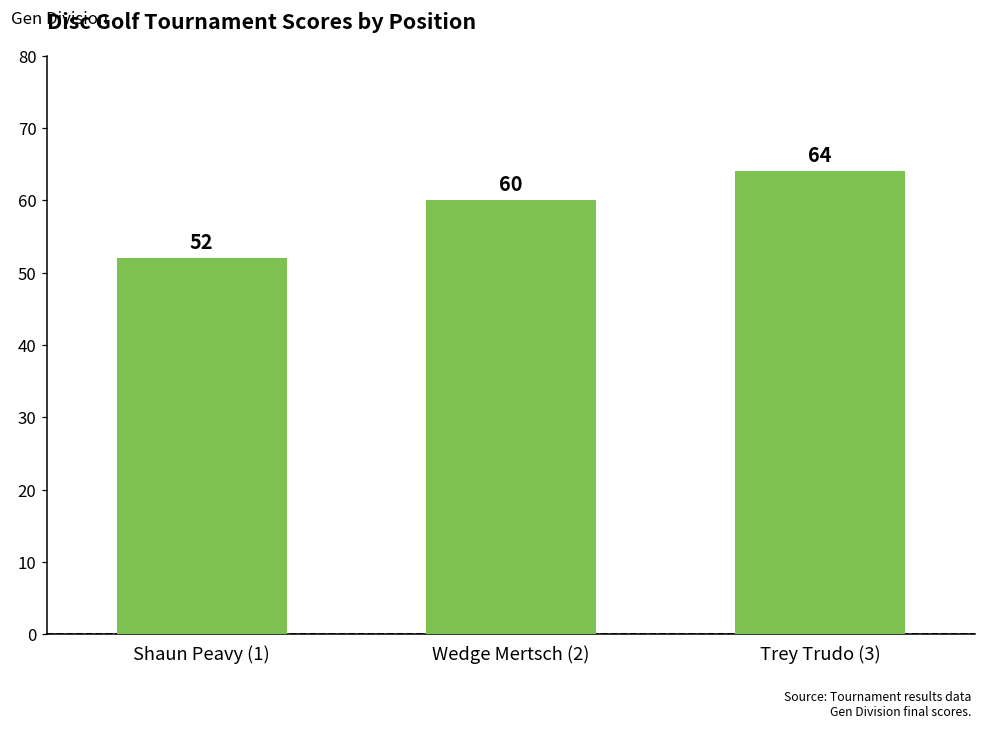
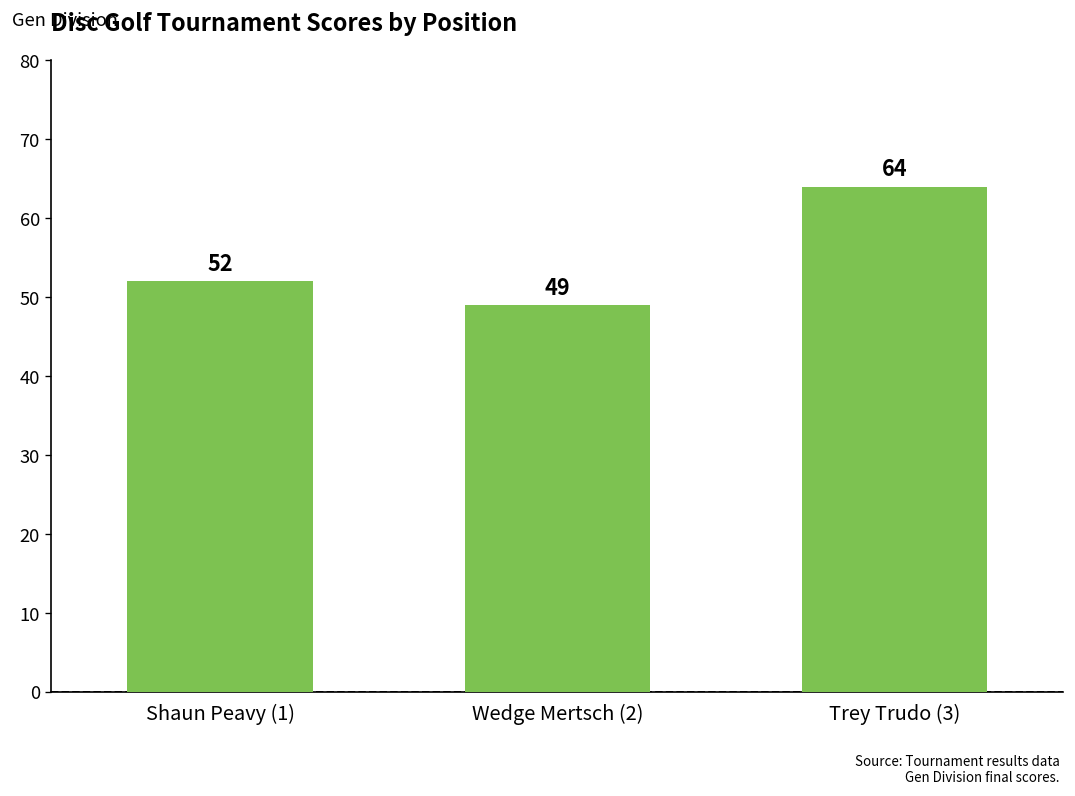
Wedge Mertsch (2): 60 -> 49
